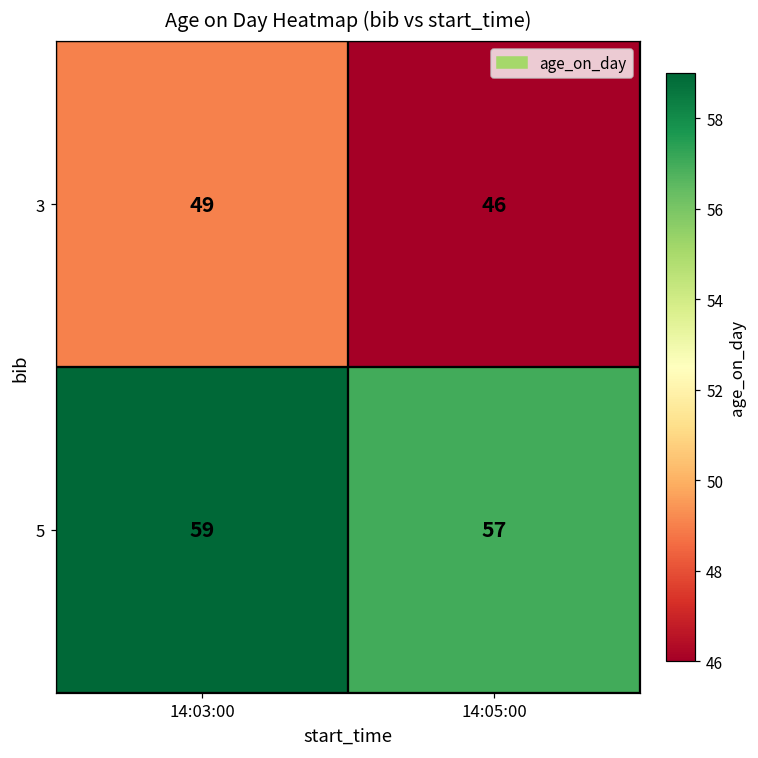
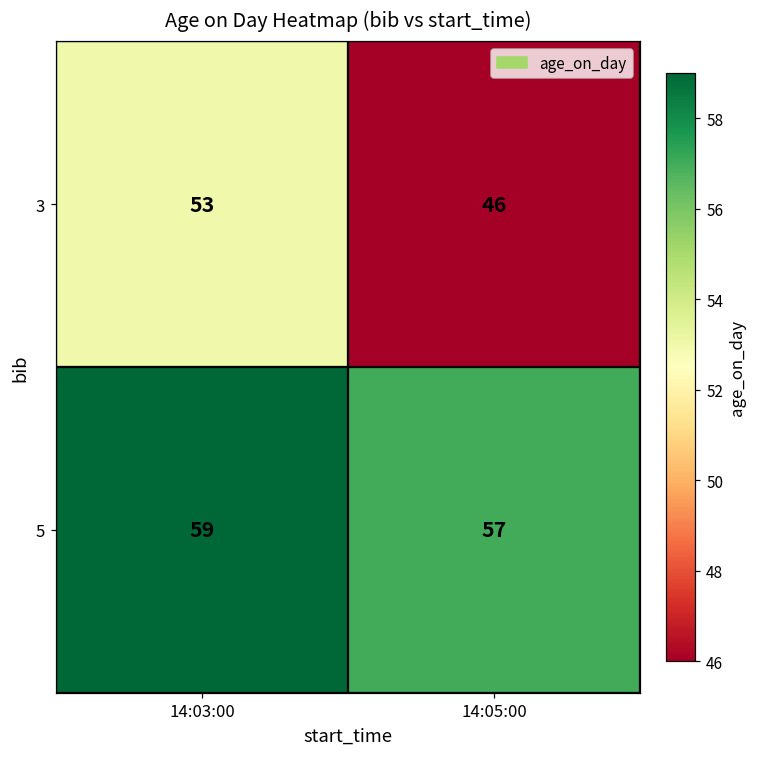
3, 14:03:00: 49 -> 53
